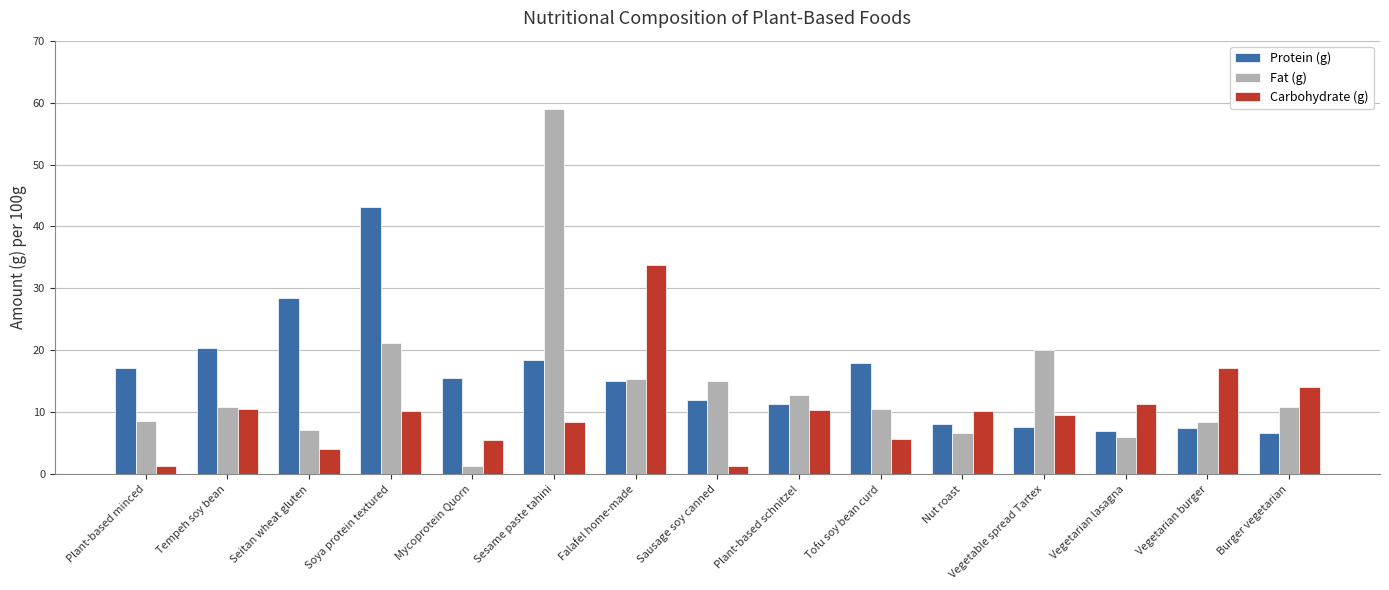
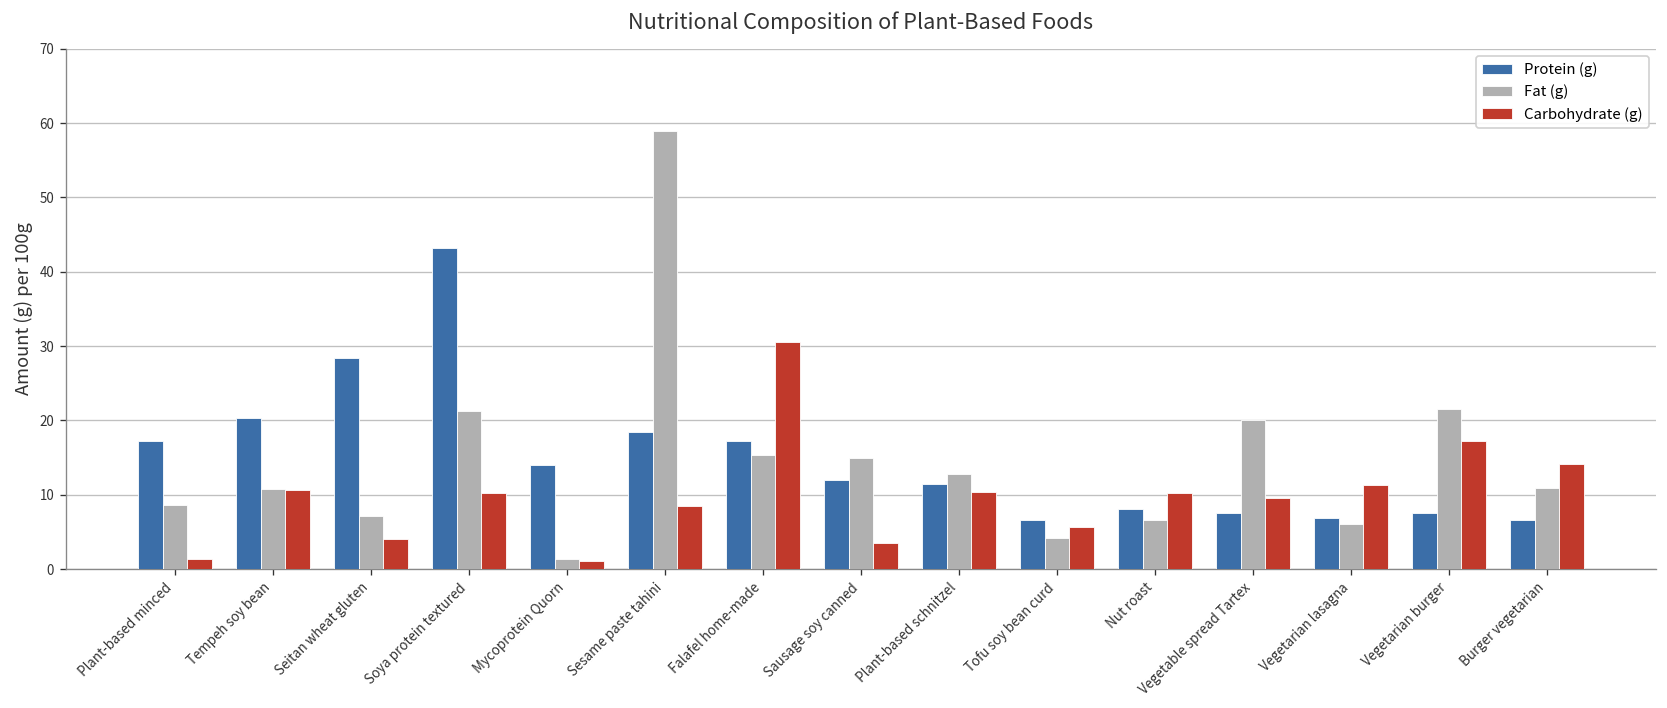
Protein (g), Mycoprotein Quorn: 16 -> 14
Carbohydrate (g), Mycoprotein Quorn: 6 -> 1
Protein (g), Falafel home-made: 15 -> 17
Carbohydrate (g), Falafel home-made: 34 -> 31
Carbohydrate (g), Sausage soy canned: 1 -> 4
Protein (g), Tofu soy bean curd: 18 -> 7
Fat (g), Tofu soy bean curd: 11 -> 4
Fat (g), Vegetarian burger: 9 -> 22
